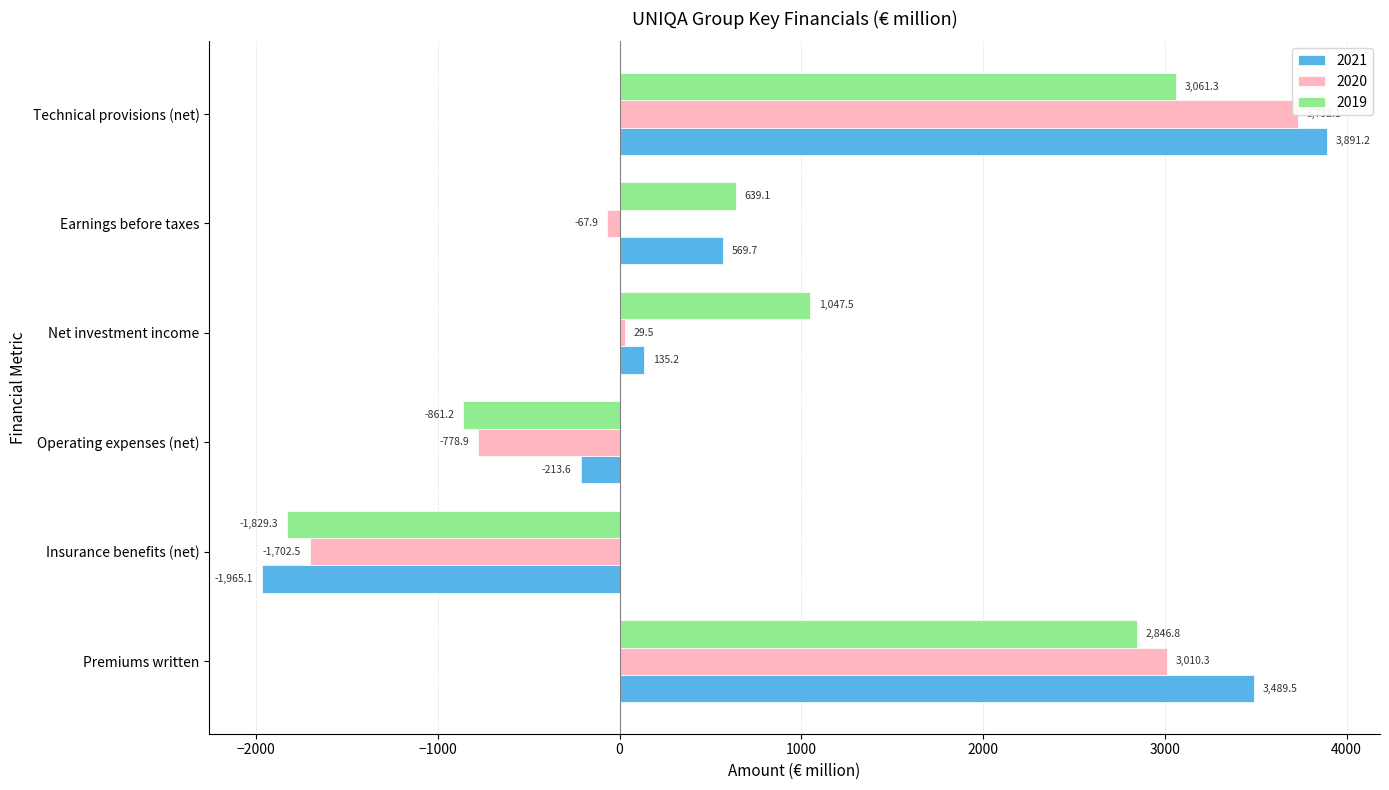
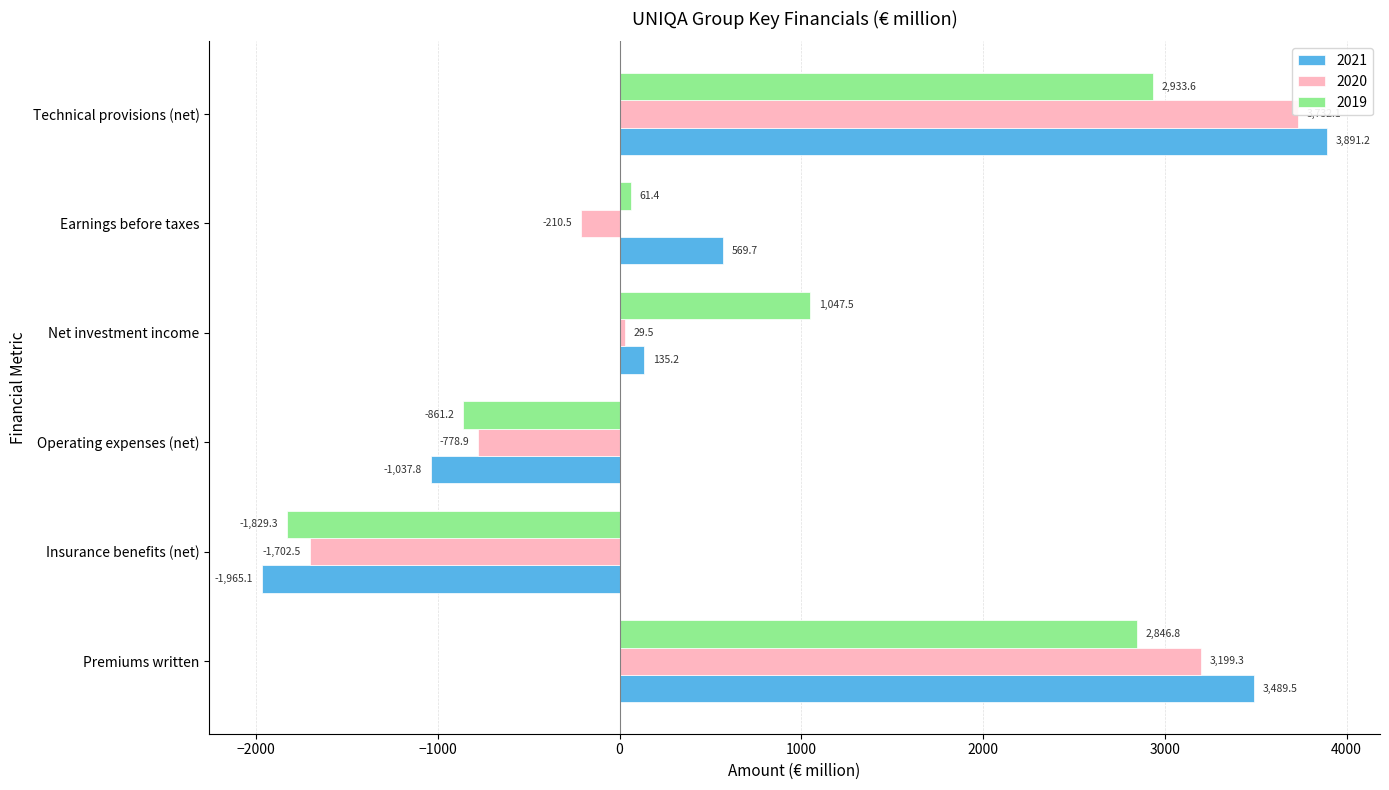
2019, Technical provisions (net): 3,061.3 -> 2,933.6
2019, Earnings before taxes: 639.1 -> 61.4
2020, Earnings before taxes: -67.9 -> -210.5
2021, Operating expenses (net): -213.6 -> -1,037.8
2020, Premiums written: 3,010.3 -> 3,199.3
